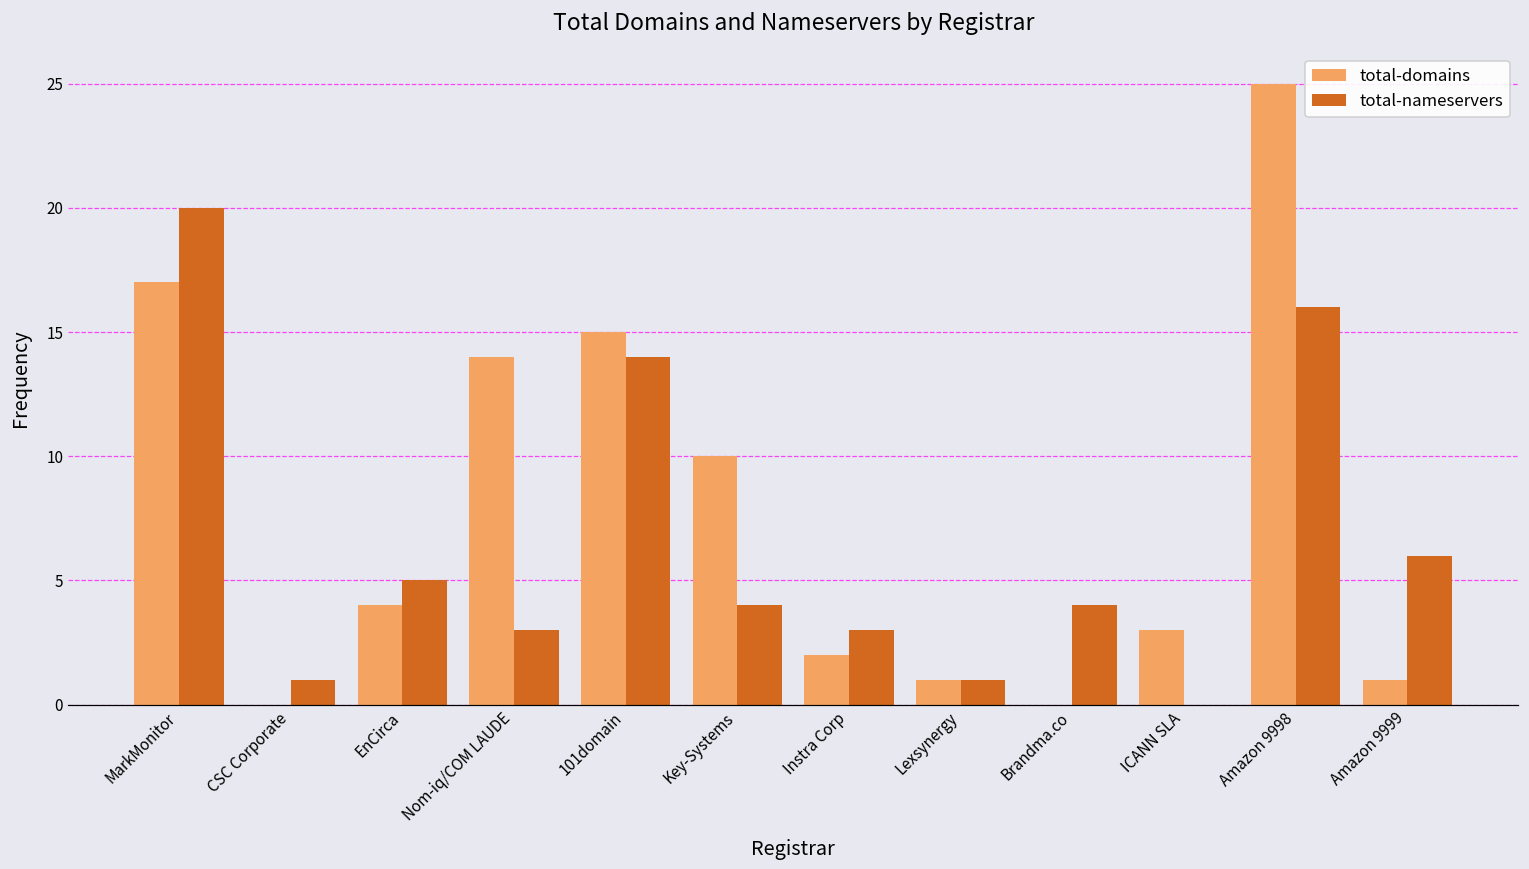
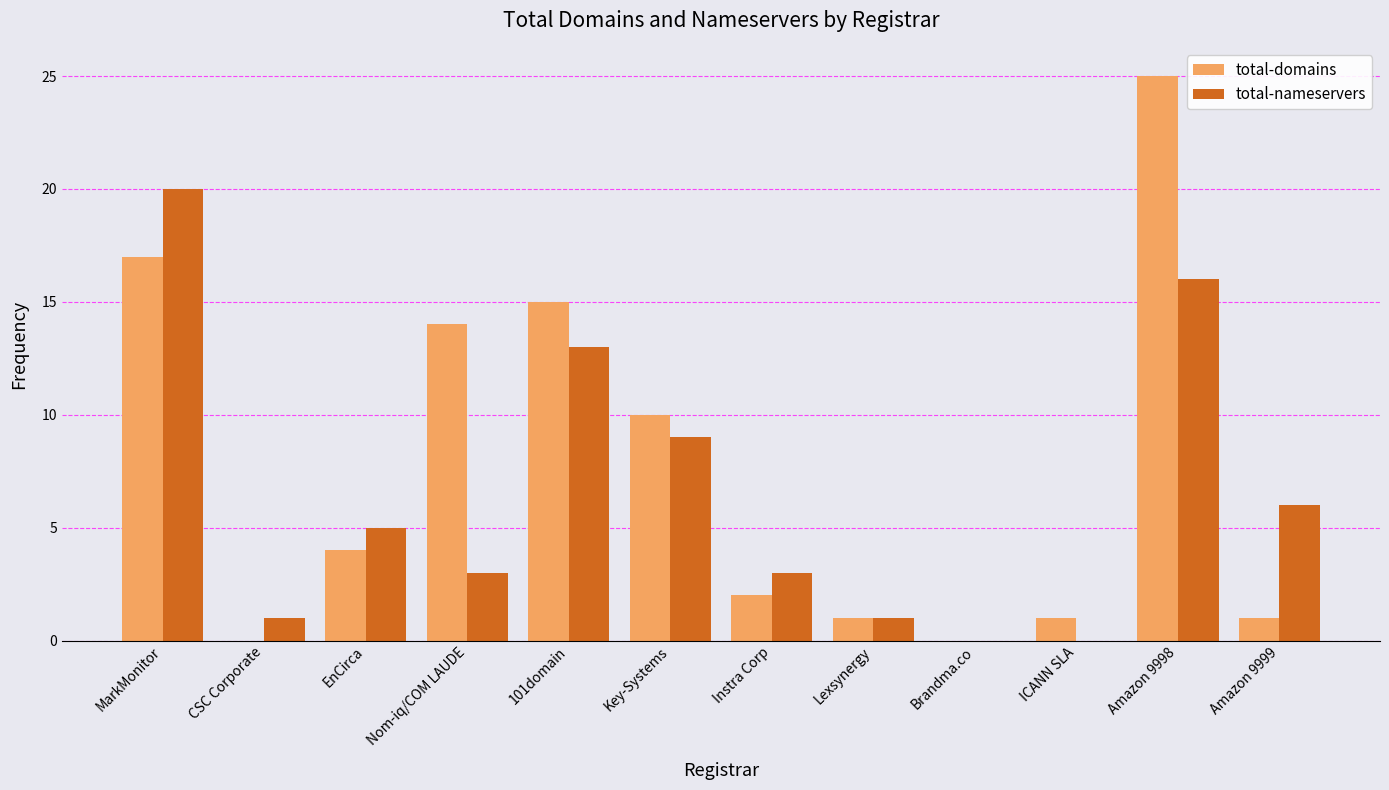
total-nameservers, 101domain: 14 -> 13
total-nameservers, Key-Systems: 4 -> 9
total-nameservers, Brandma.co: 4 -> 0
total-domains, ICANN SLA: 3 -> 1
